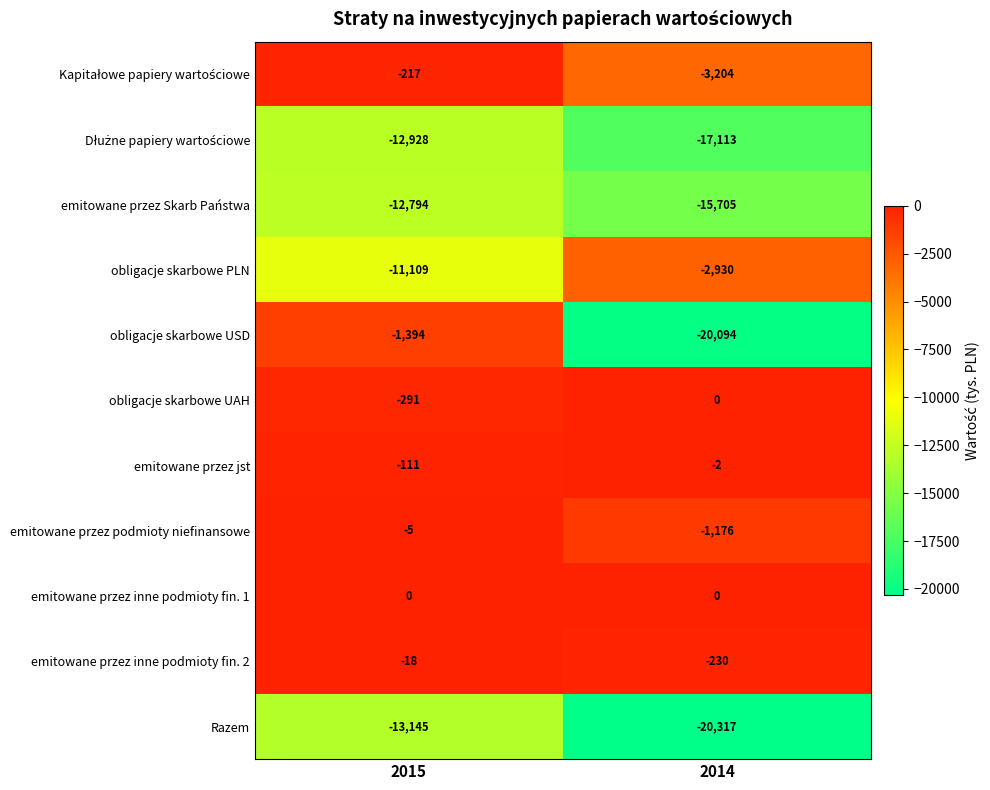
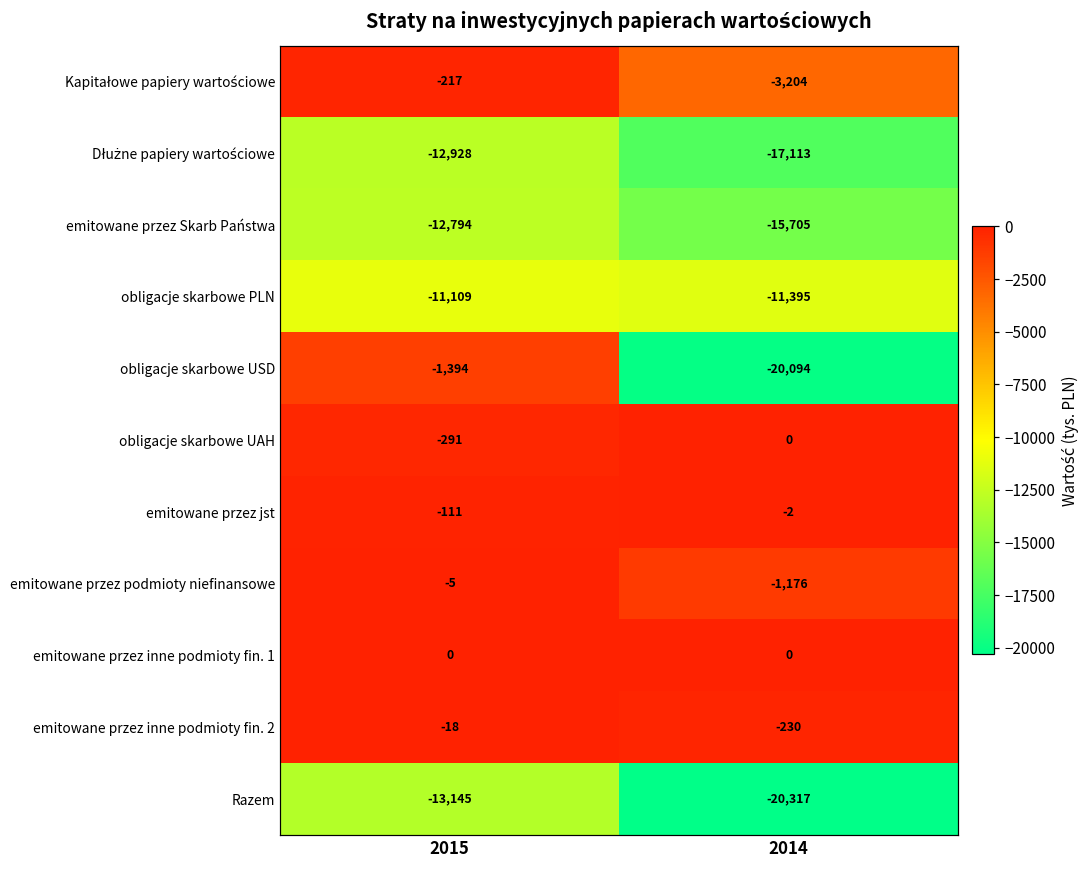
obligacje skarbowe PLN, 2014: -2,930 -> -11,395
